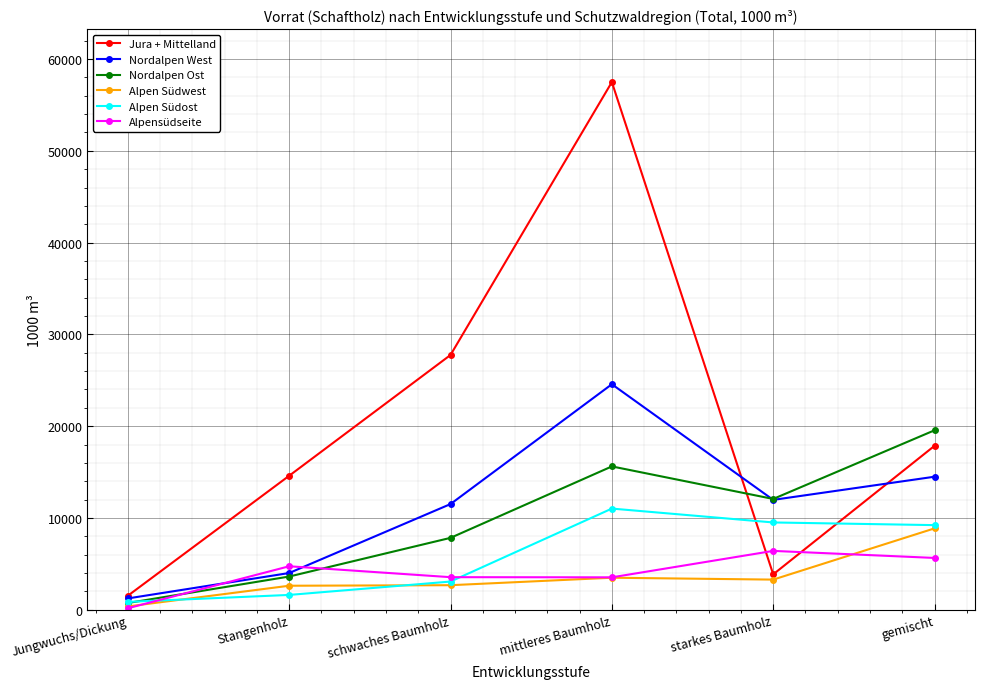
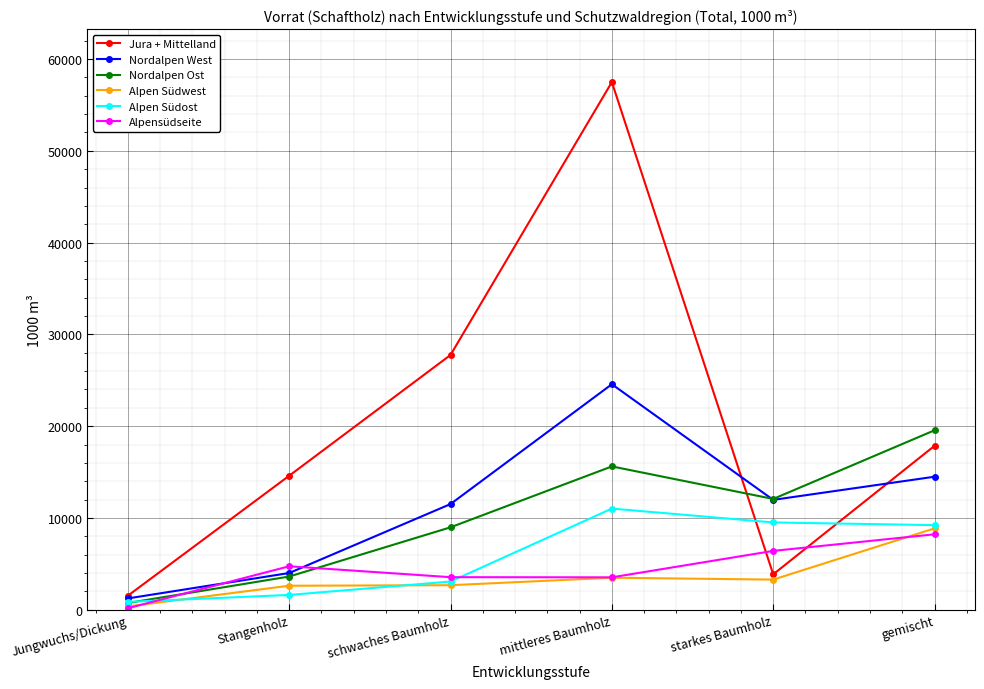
Nordalpen Ost, schwaches Baumholz: 8000 -> 9000
Alpensüdseite, gemischt: 6000 -> 8000
